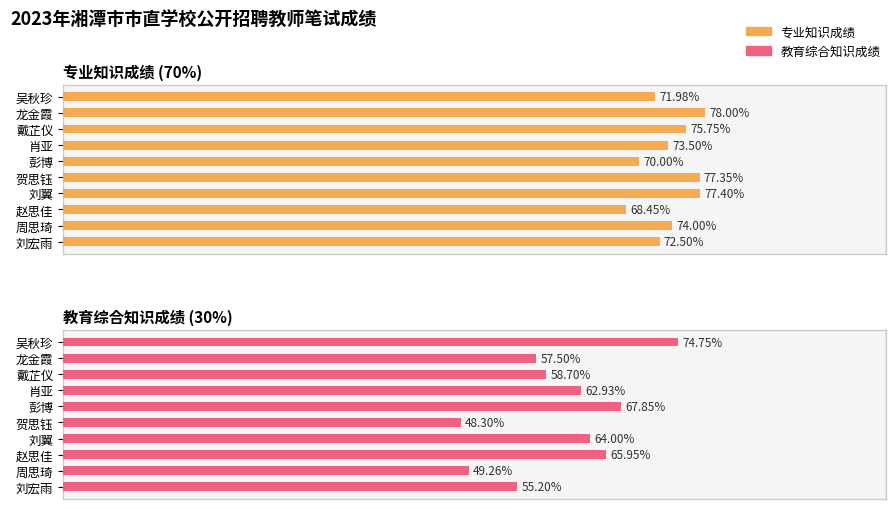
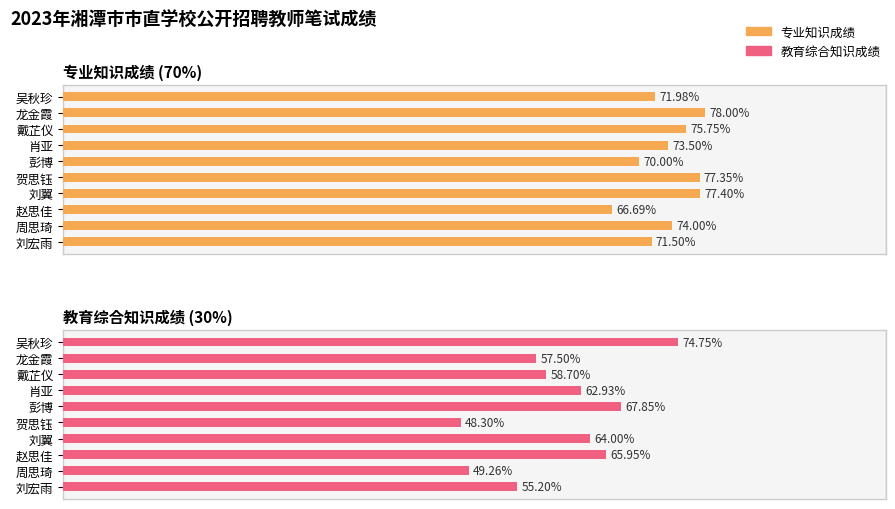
专业知识成绩 (70%), 赵思佳: 68.45% -> 66.69%
专业知识成绩 (70%), 刘宏雨: 72.50% -> 71.50%
